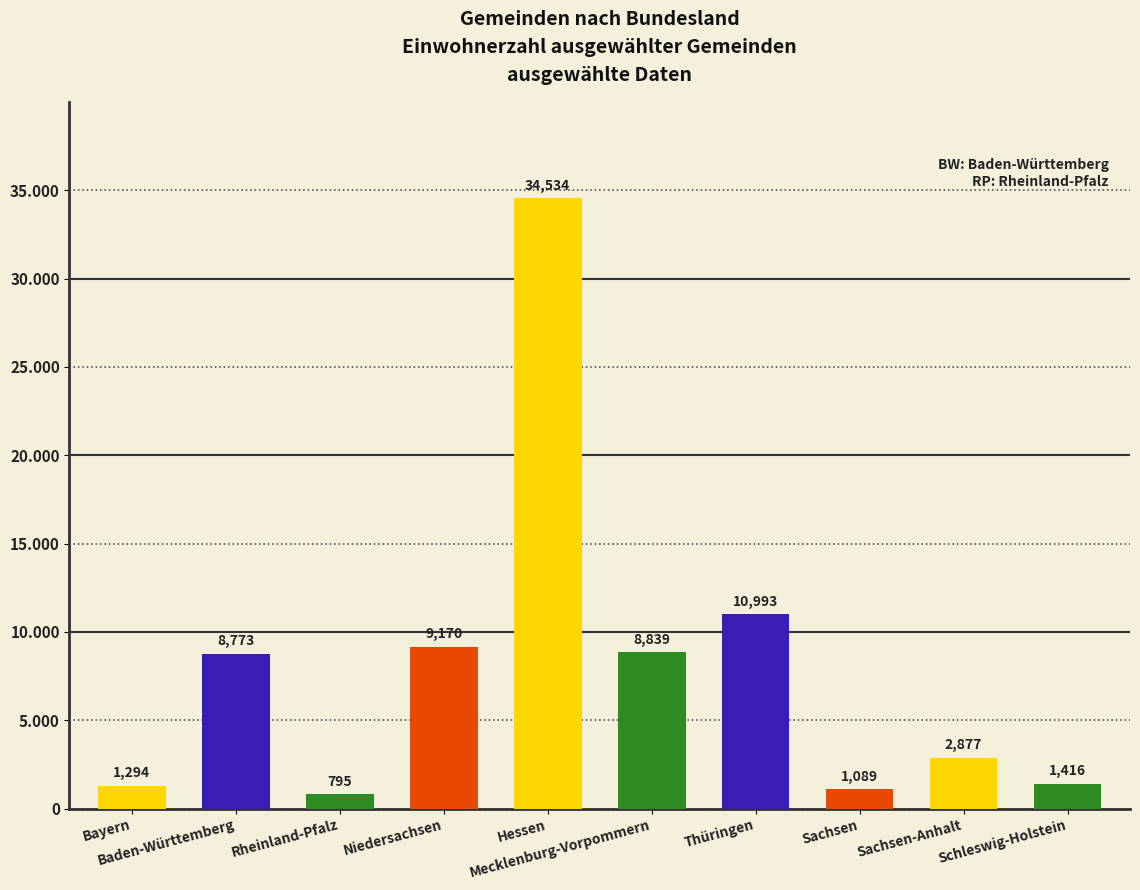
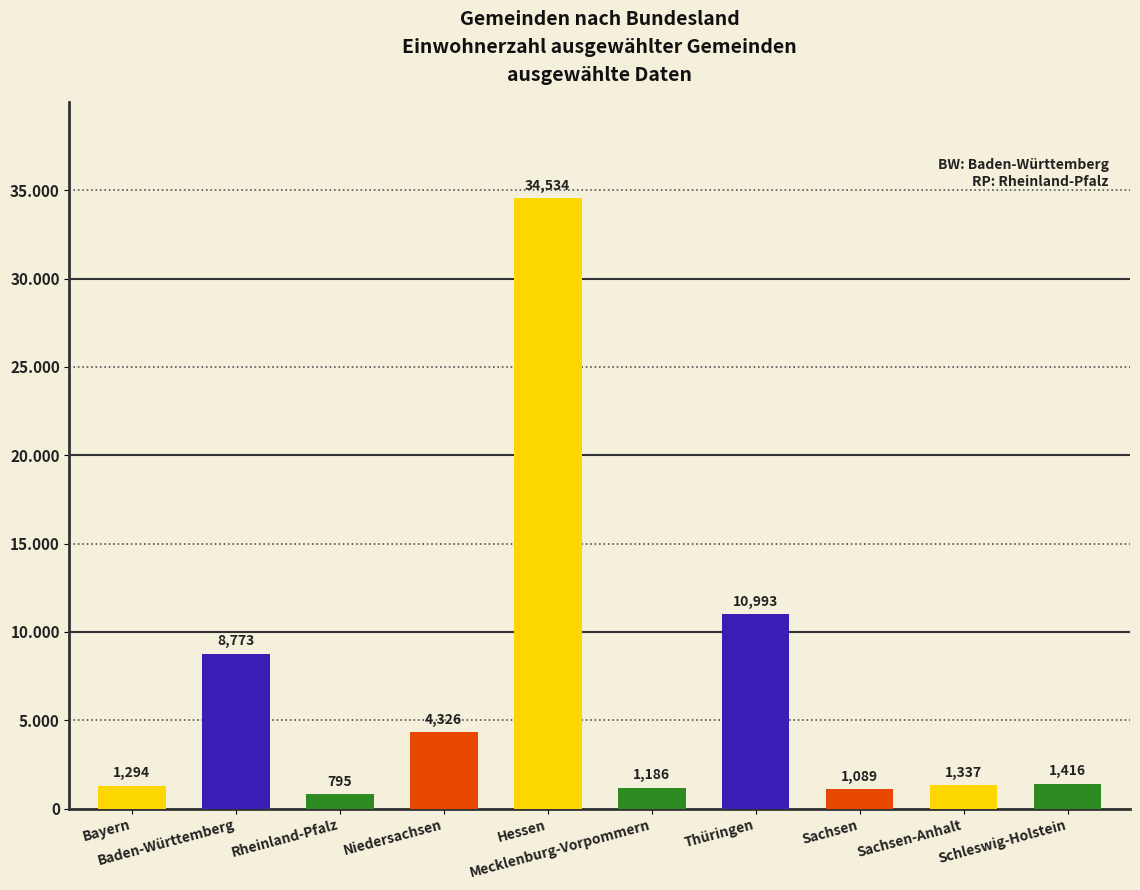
Niedersachsen: 9,170 -> 4,326
Mecklenburg-Vorpommern: 8,839 -> 1,186
Sachsen-Anhalt: 2,877 -> 1,337
